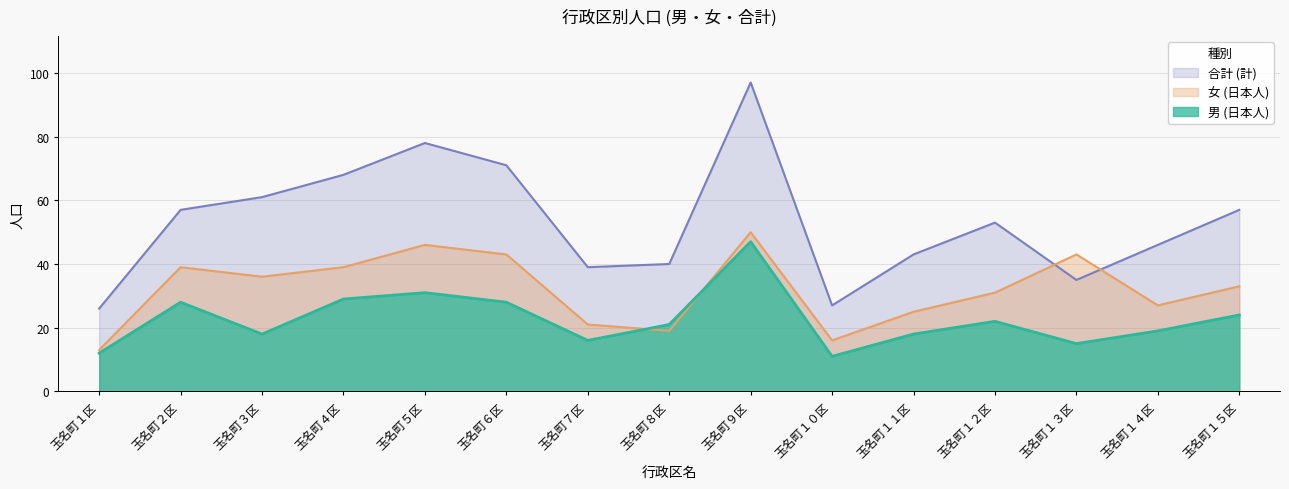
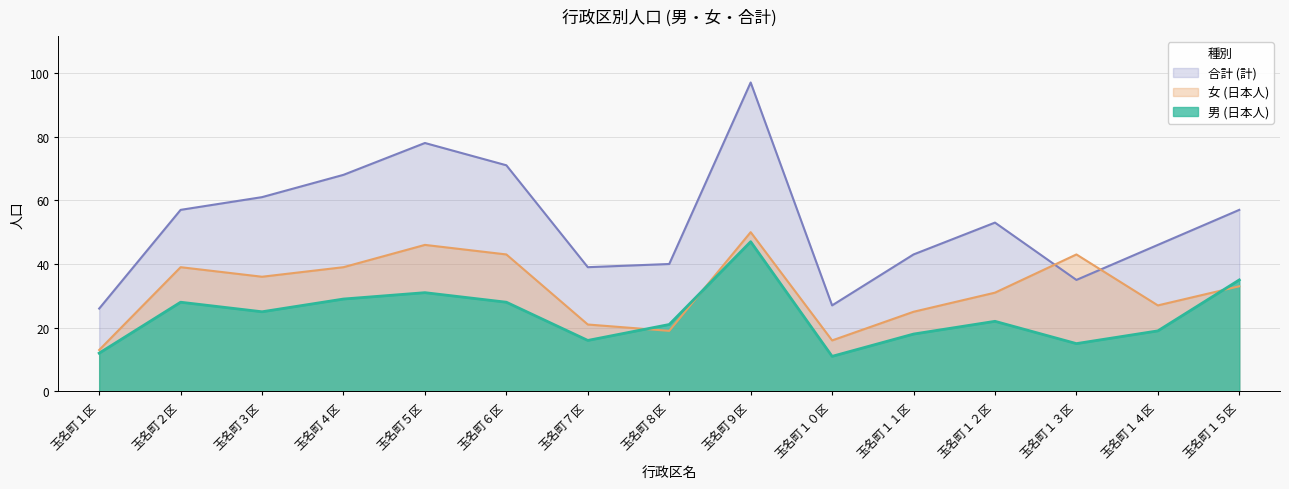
男 (日本人), 玉名町３区: 18 -> 25
男 (日本人), 玉名町１５区: 24 -> 35
